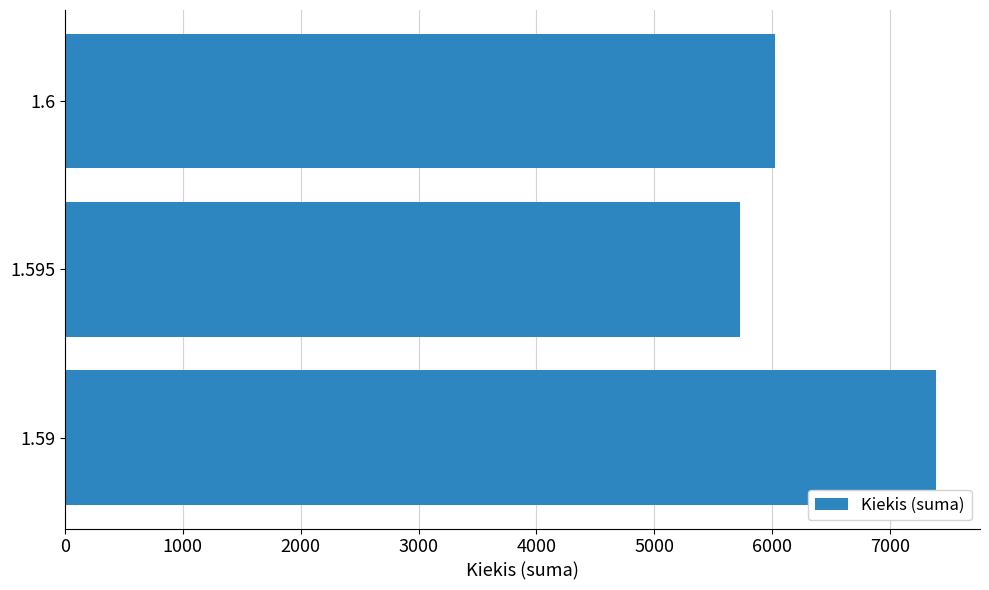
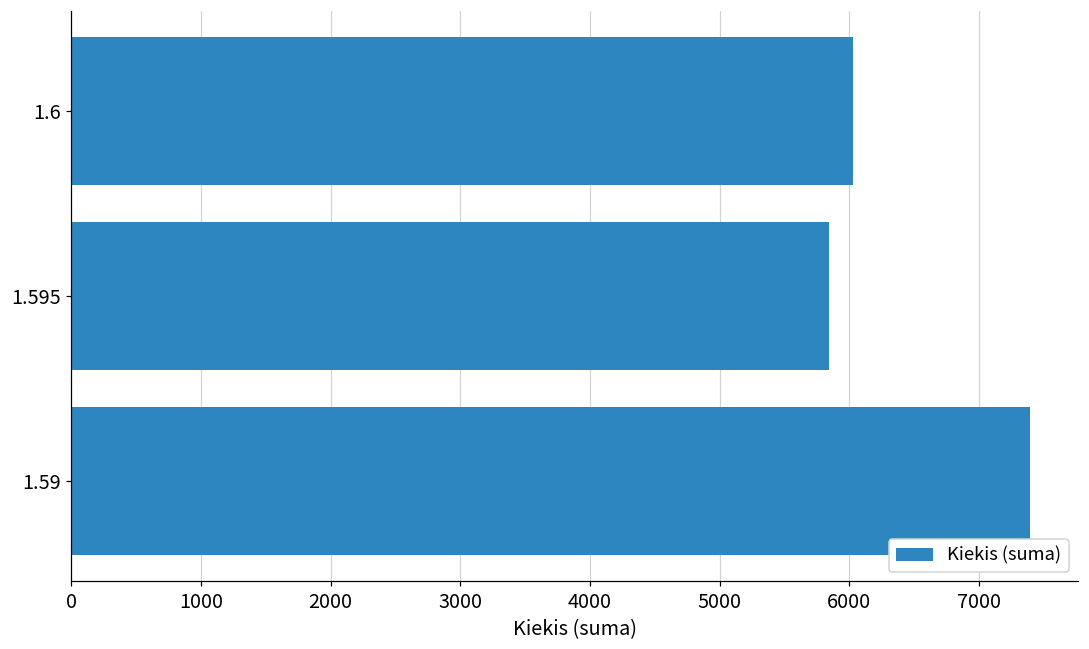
1.595: 5730 -> 5840
